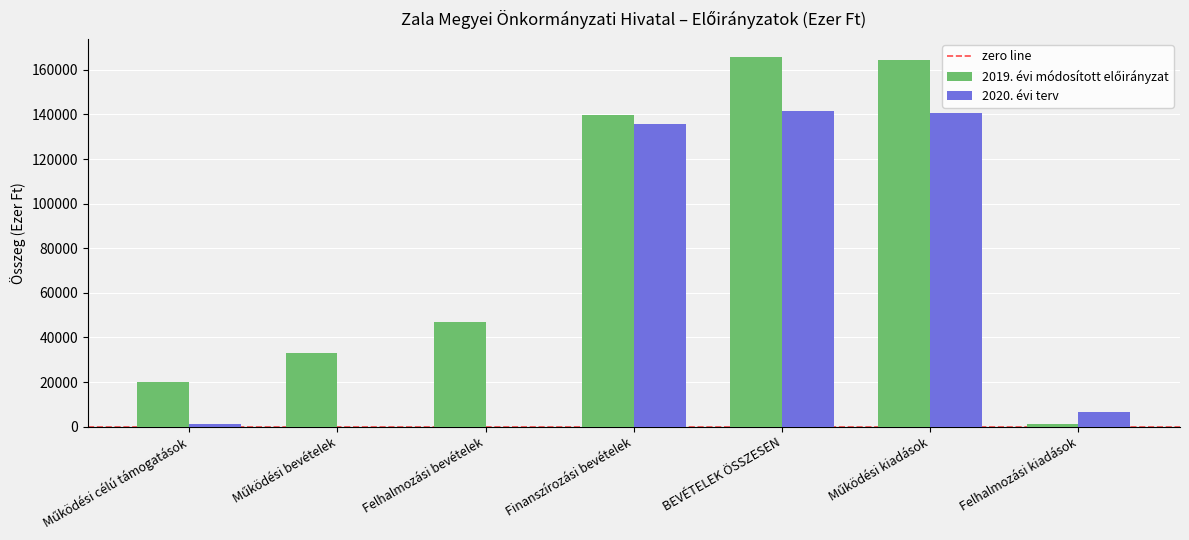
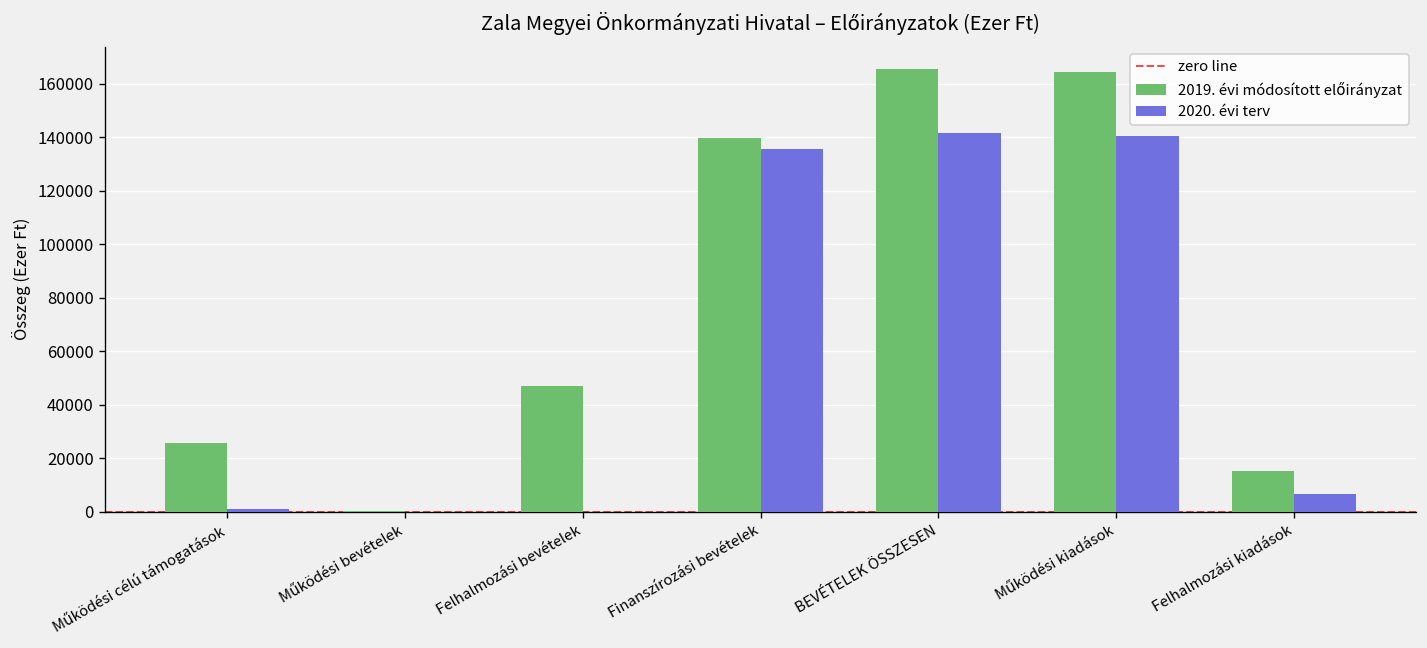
2019. évi módosított előirányzat, Működési célú támogatások: 20000 -> 26000
2019. évi módosított előirányzat, Működési bevételek: 33000 -> 0
2019. évi módosított előirányzat, Felhalmozási kiadások: 1000 -> 15000
